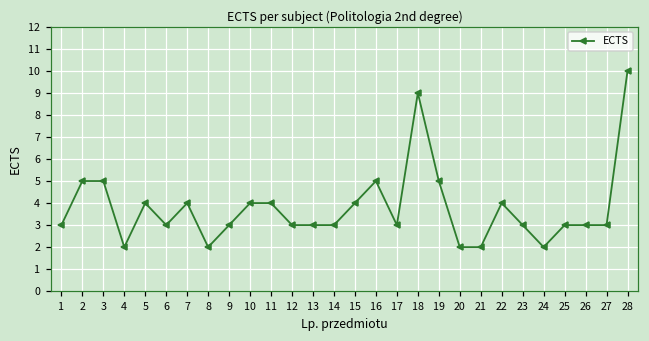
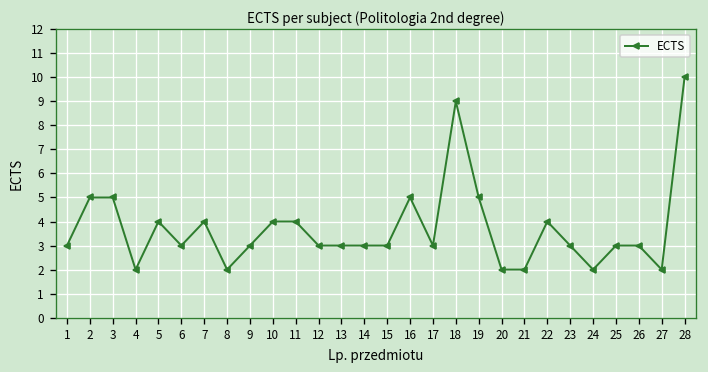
15: 4 -> 3
27: 3 -> 2
